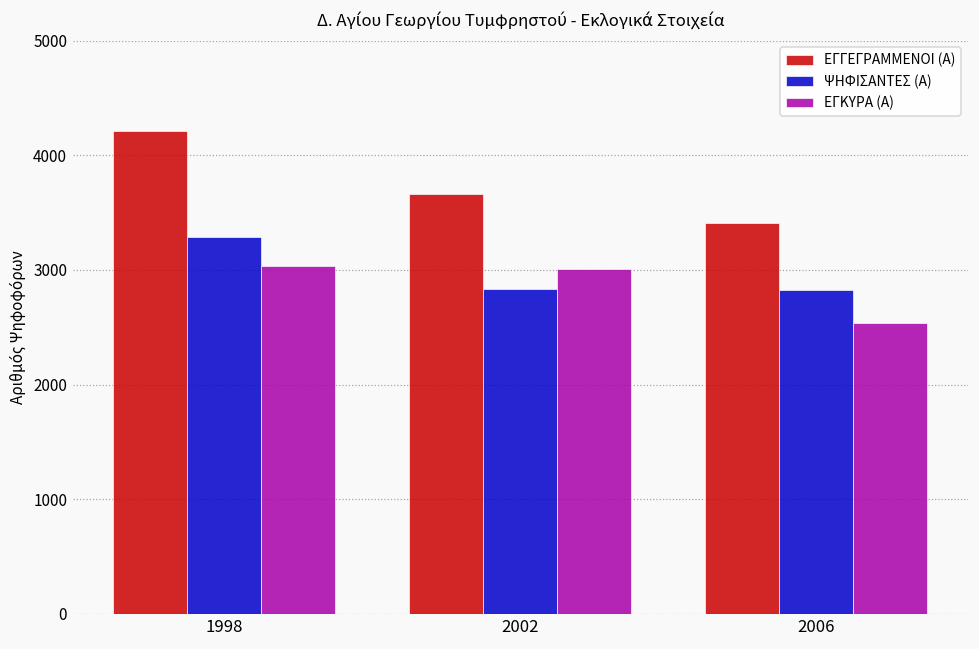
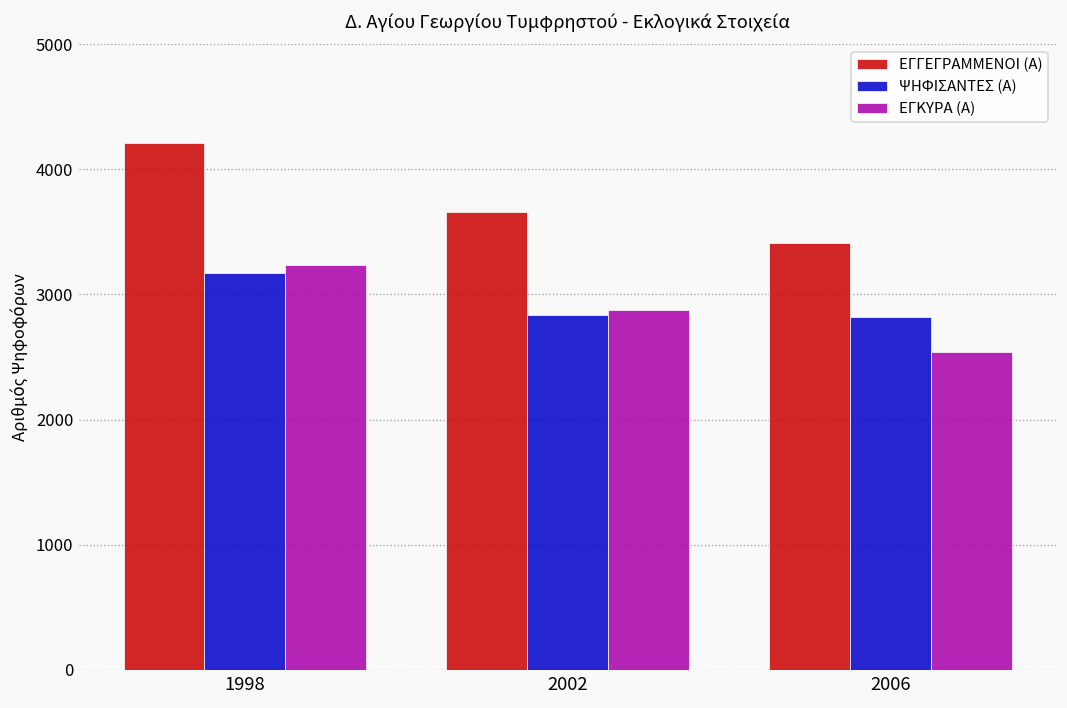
ΨΗΦΙΣΑΝΤΕΣ (Α), 1998: 3290 -> 3170
ΕΓΚΥΡΑ (Α), 1998: 3040 -> 3240
ΕΓΚΥΡΑ (Α), 2002: 3010 -> 2880
